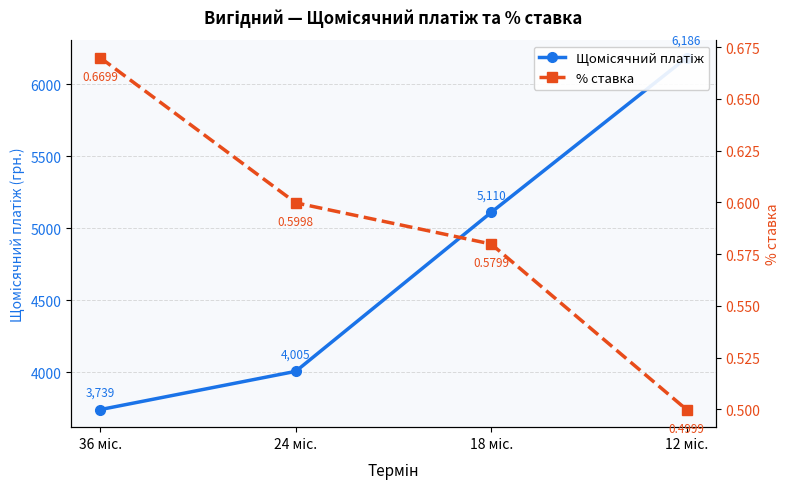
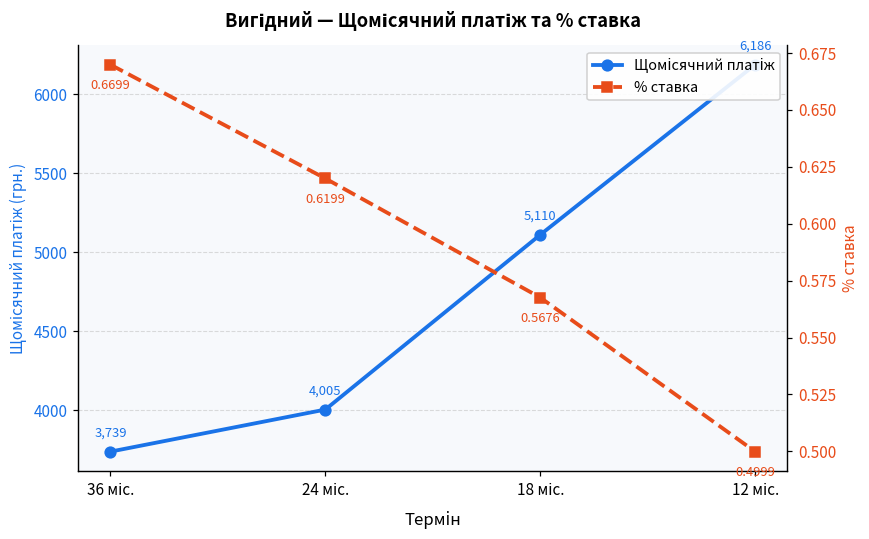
% ставка, 24 міс.: 0.5998 -> 0.6199
% ставка, 18 міс.: 0.5799 -> 0.5676
